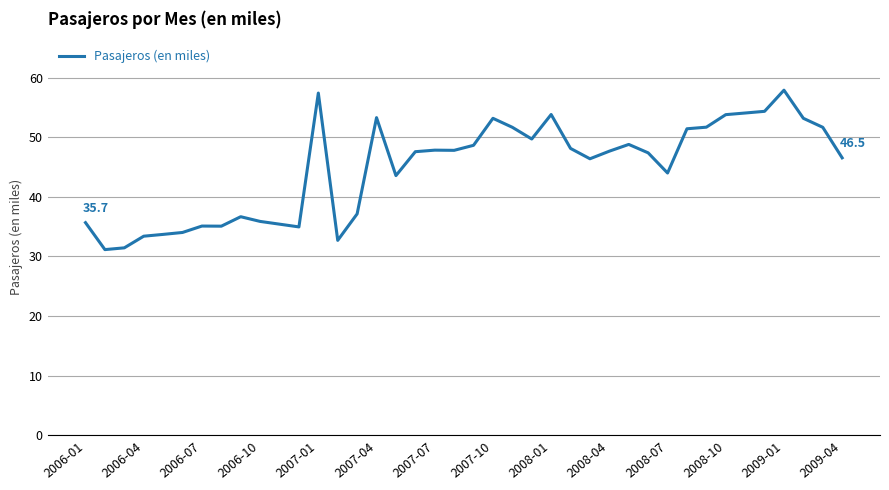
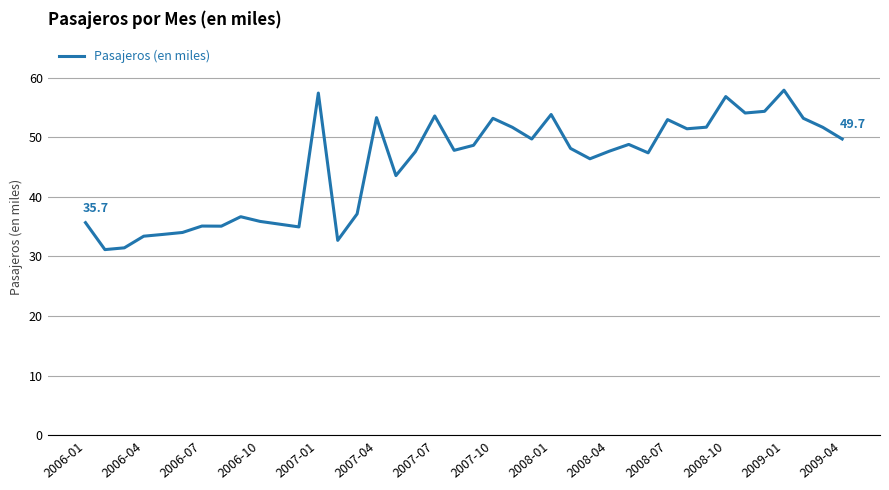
2007-07: 48 -> 54
2008-07: 44 -> 53
2008-10: 54 -> 57
2009-04: 46.5 -> 49.7
